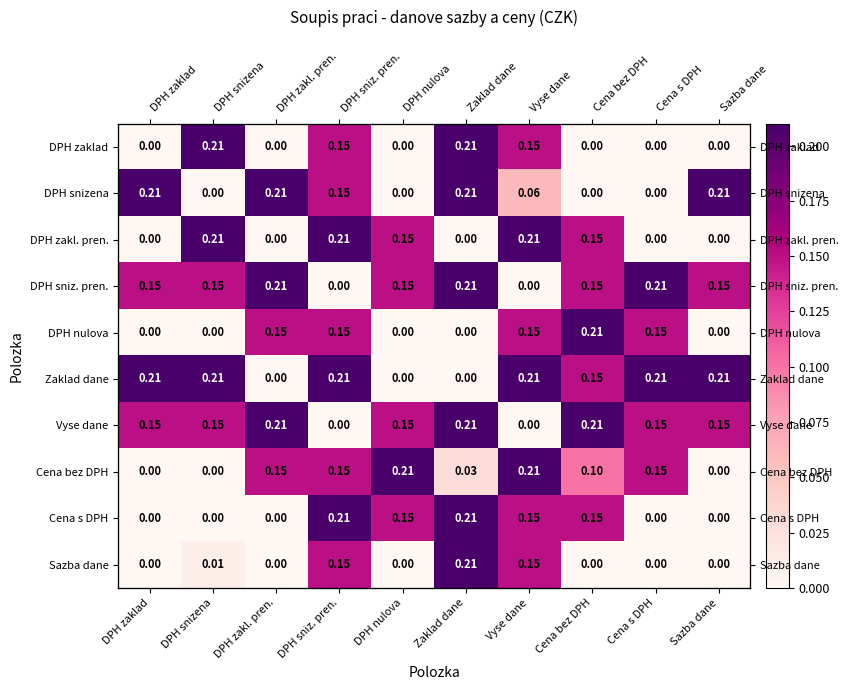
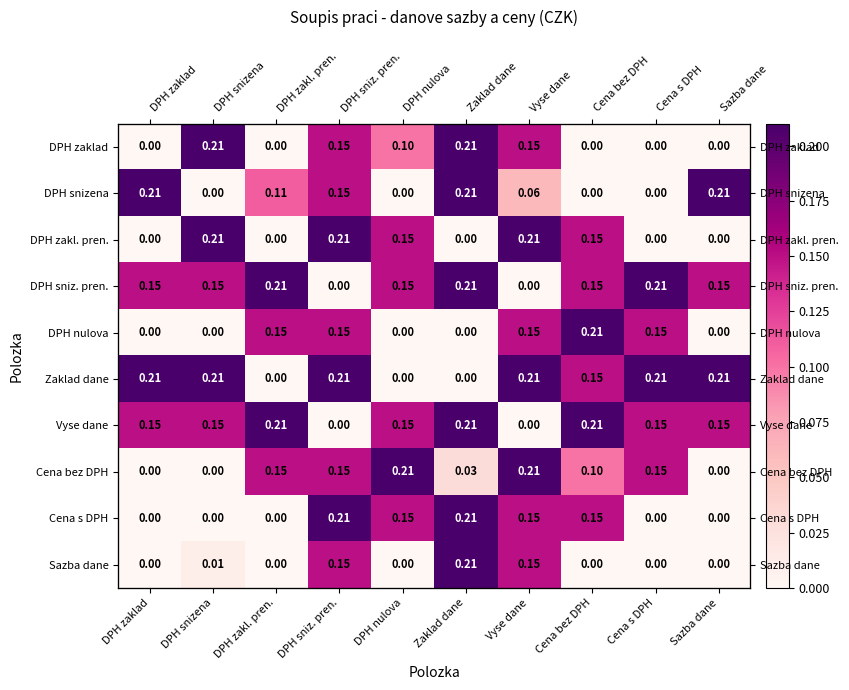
DPH zaklad, DPH nulova: 0.00 -> 0.10
DPH snizena, DPH zakl. pren.: 0.21 -> 0.11
